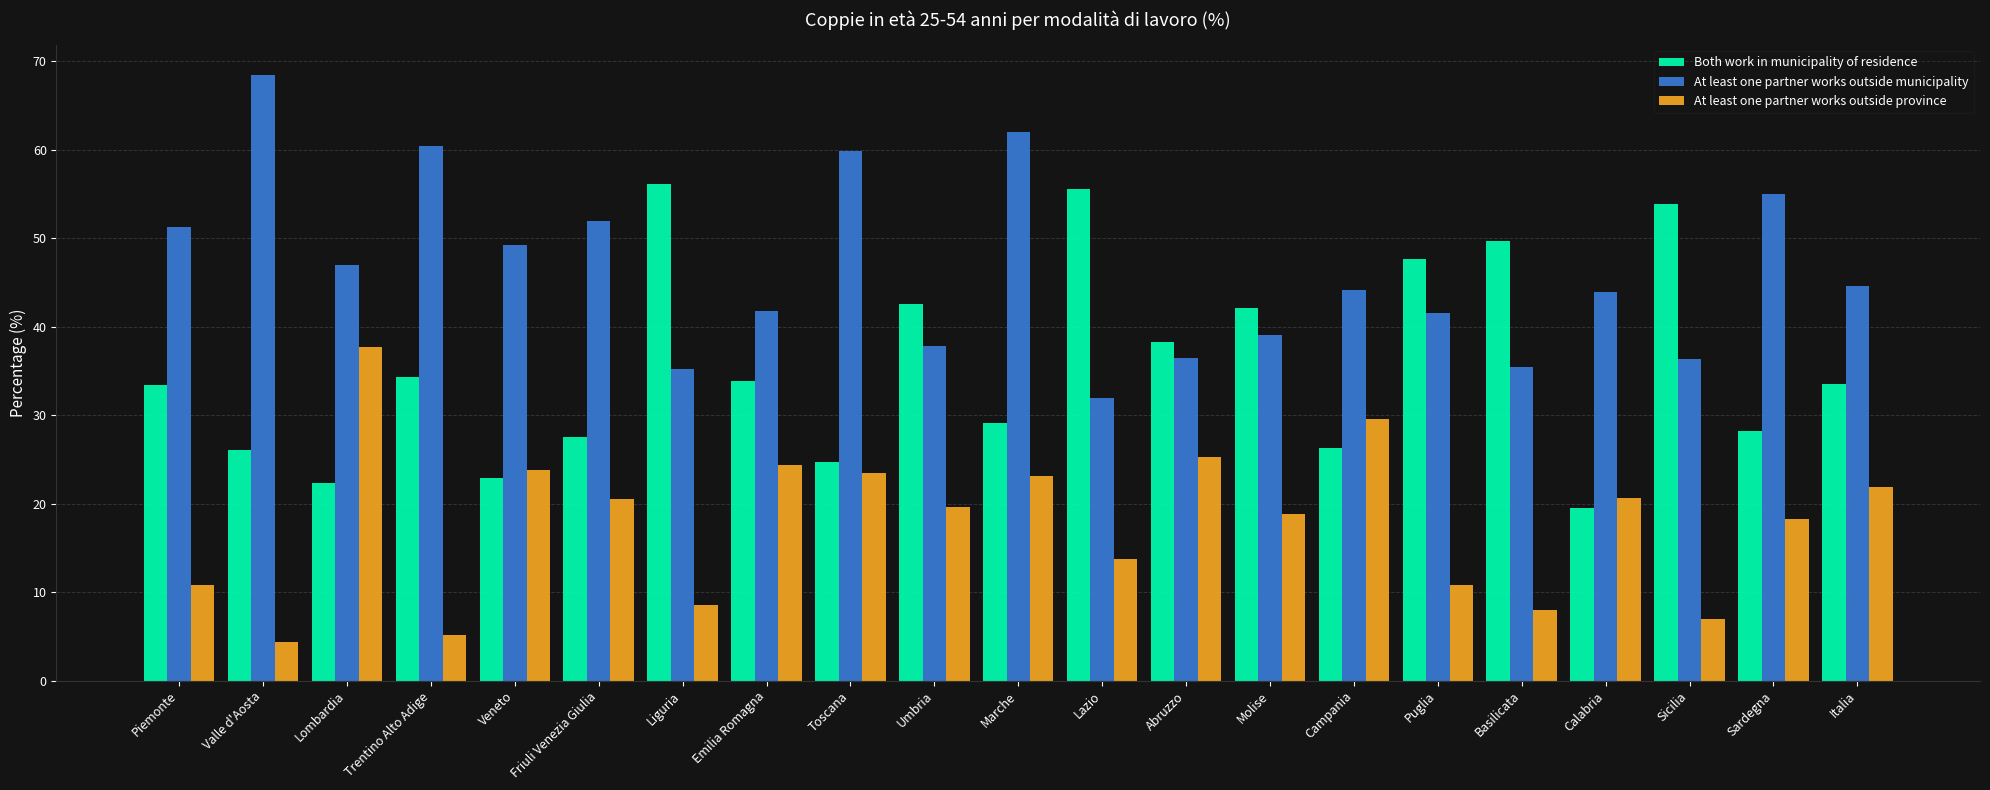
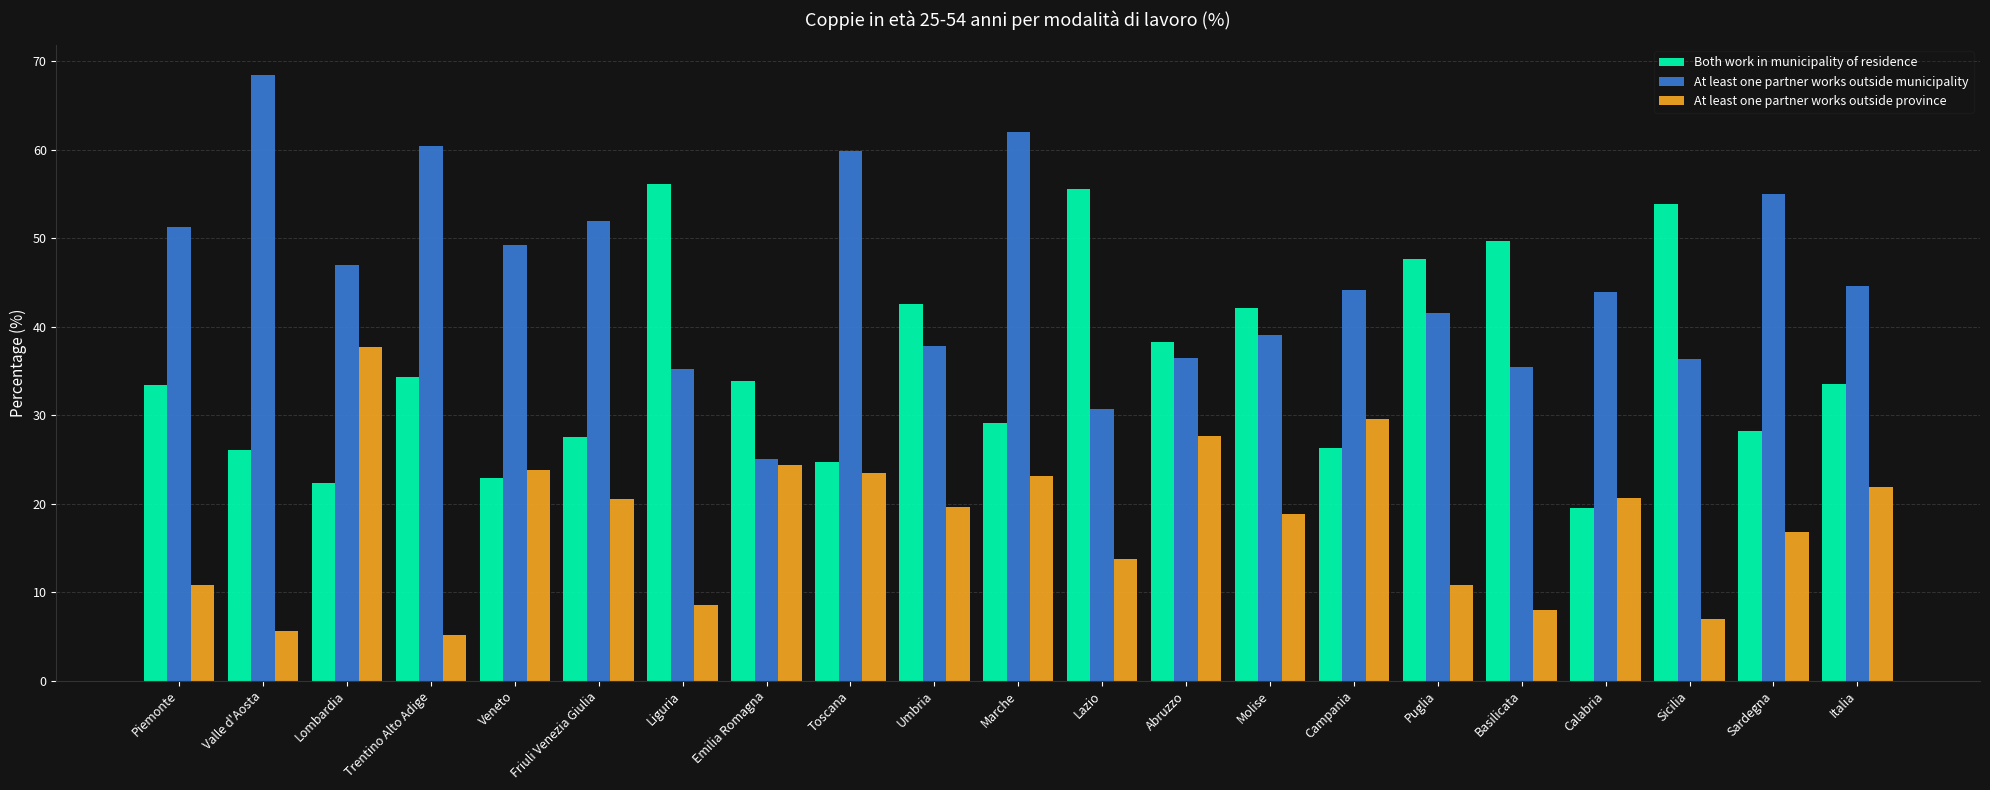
At least one partner works outside province, Valle d'Aosta: 4 -> 6
At least one partner works outside municipality, Emilia Romagna: 42 -> 25
At least one partner works outside municipality, Lazio: 32 -> 31
At least one partner works outside province, Abruzzo: 25 -> 28
At least one partner works outside province, Sardegna: 18 -> 17
